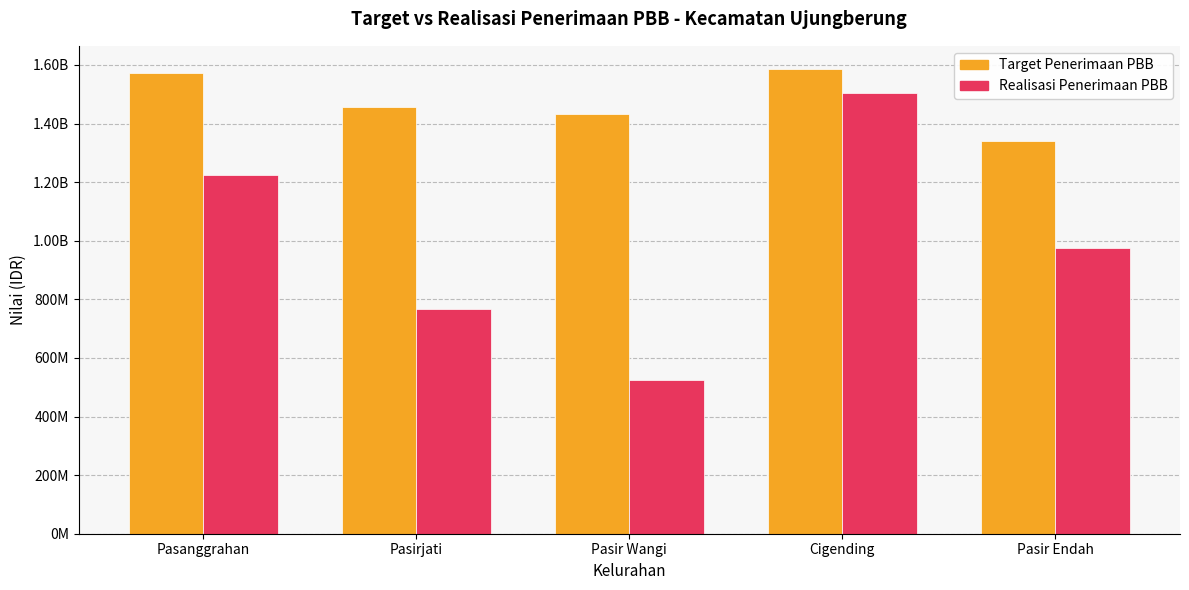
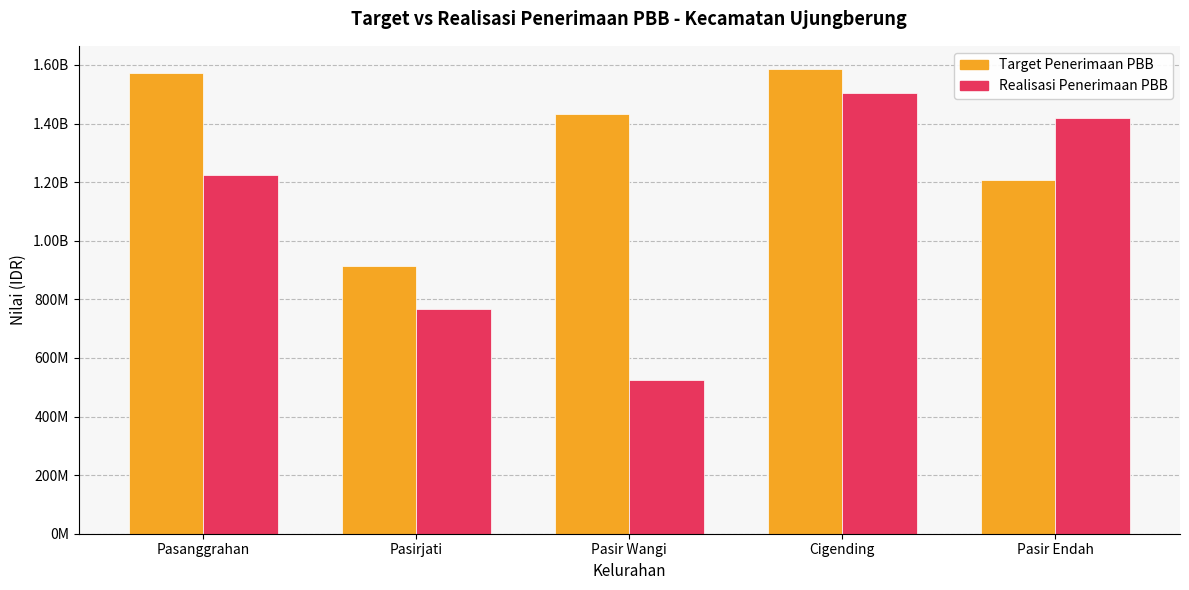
Target Penerimaan PBB, Pasirjati: 1460000000 -> 910000000
Target Penerimaan PBB, Pasir Endah: 1340000000 -> 1210000000
Realisasi Penerimaan PBB, Pasir Endah: 970000000 -> 1420000000
